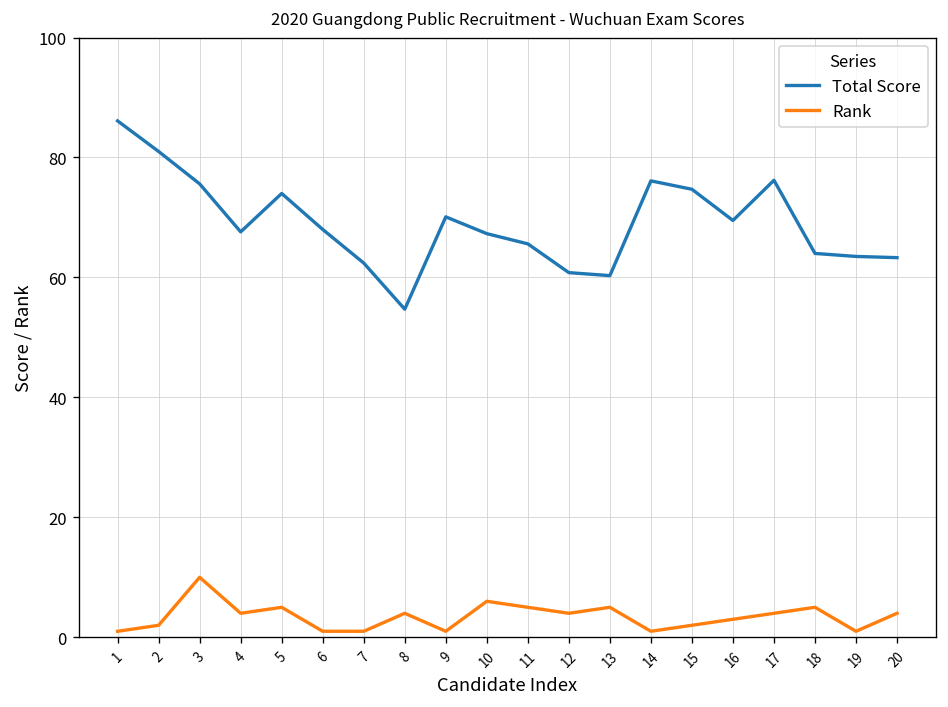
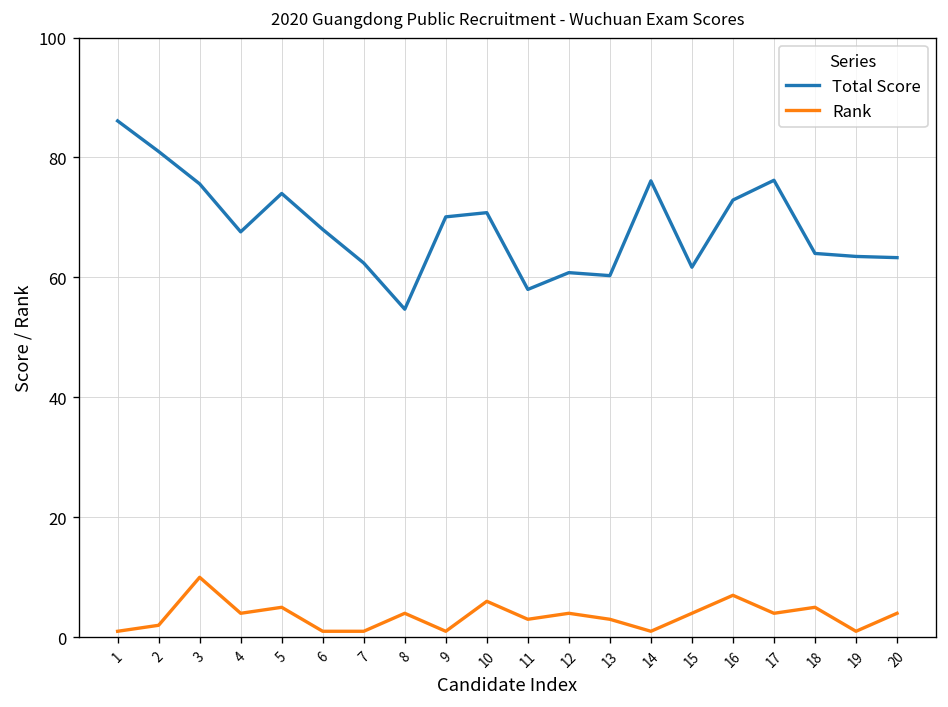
Total Score, 10: 67 -> 71
Total Score, 11: 66 -> 58
Rank, 11: 5 -> 3
Rank, 13: 5 -> 3
Total Score, 15: 75 -> 62
Rank, 15: 2 -> 4
Total Score, 16: 70 -> 73
Rank, 16: 3 -> 7
